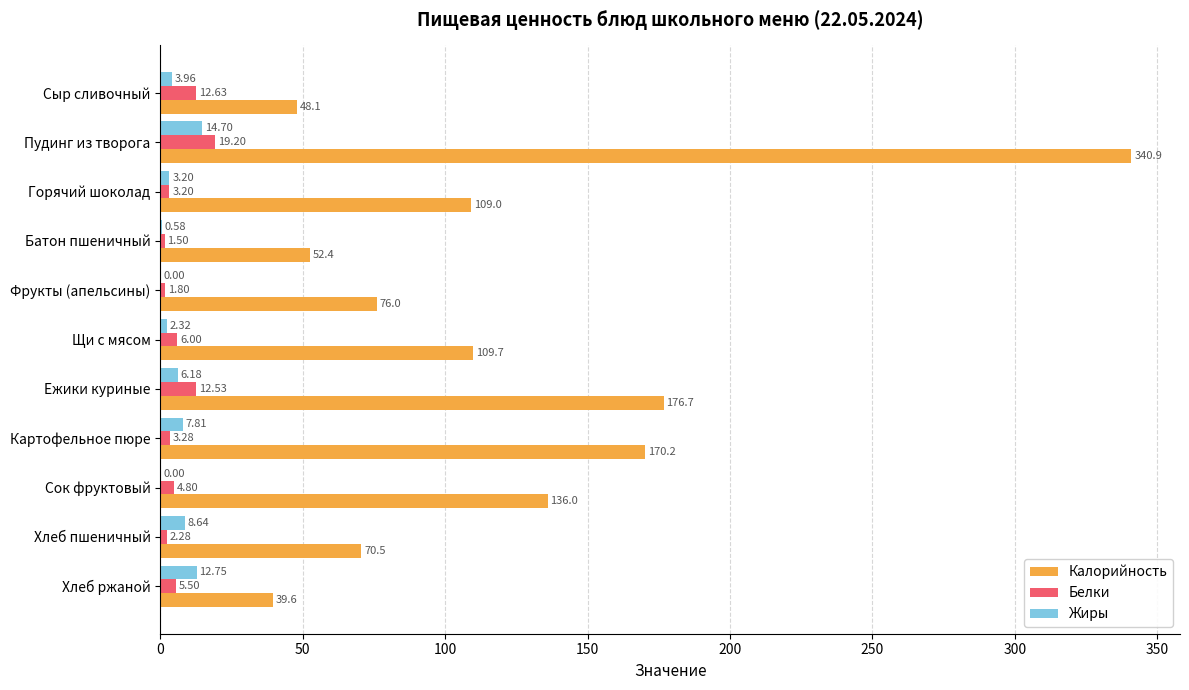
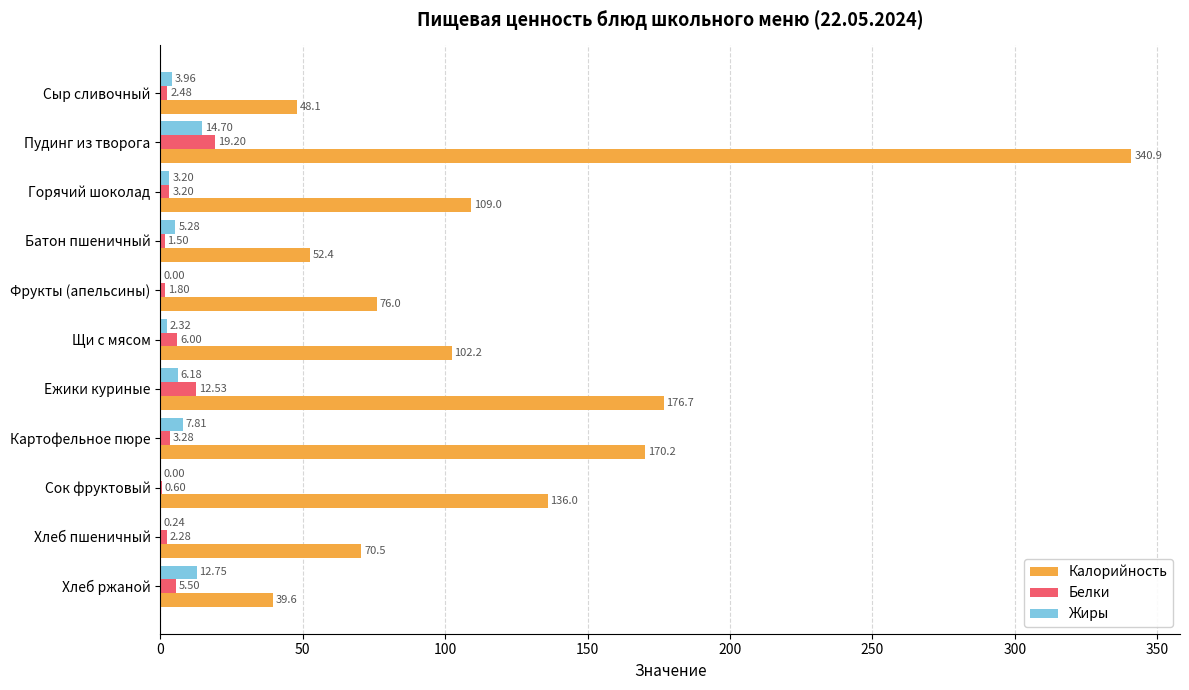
Белки, Сыр сливочный: 12.63 -> 2.48
Жиры, Батон пшеничный: 0.58 -> 5.28
Калорийность, Щи с мясом: 109.7 -> 102.2
Белки, Сок фруктовый: 4.80 -> 0.60
Жиры, Хлеб пшеничный: 8.64 -> 0.24
